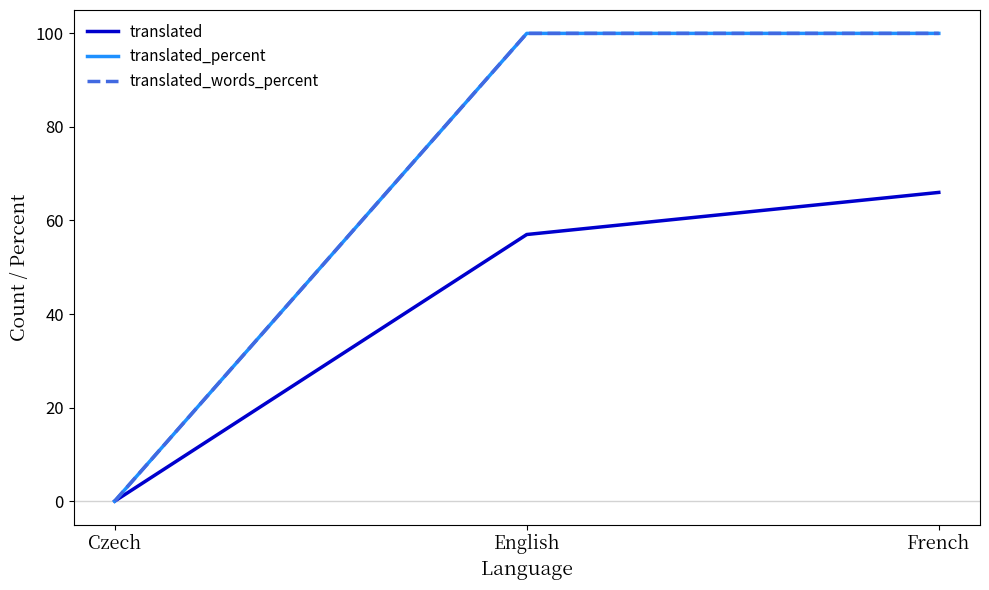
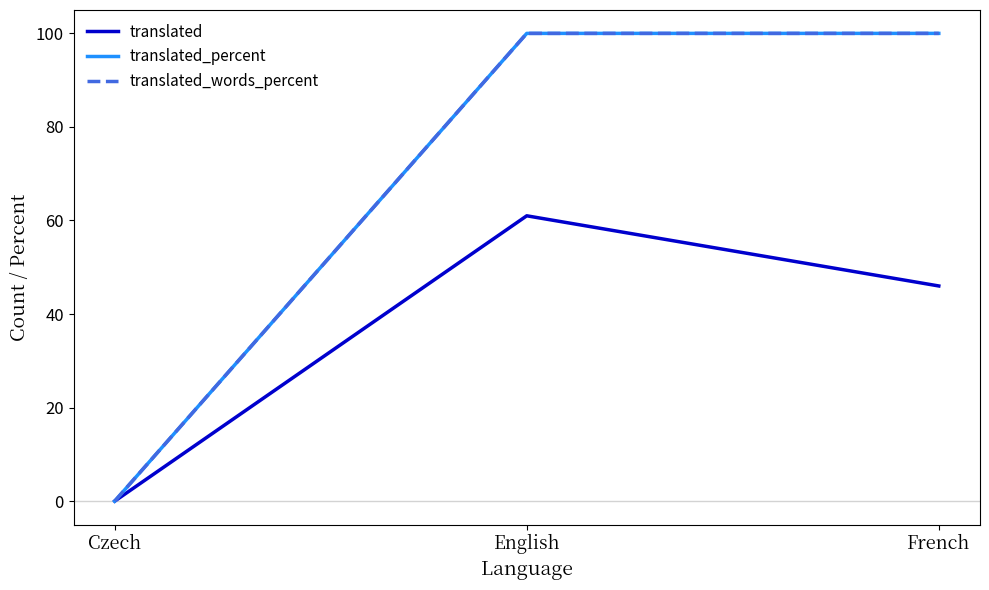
translated, English: 57 -> 61
translated, French: 66 -> 46
